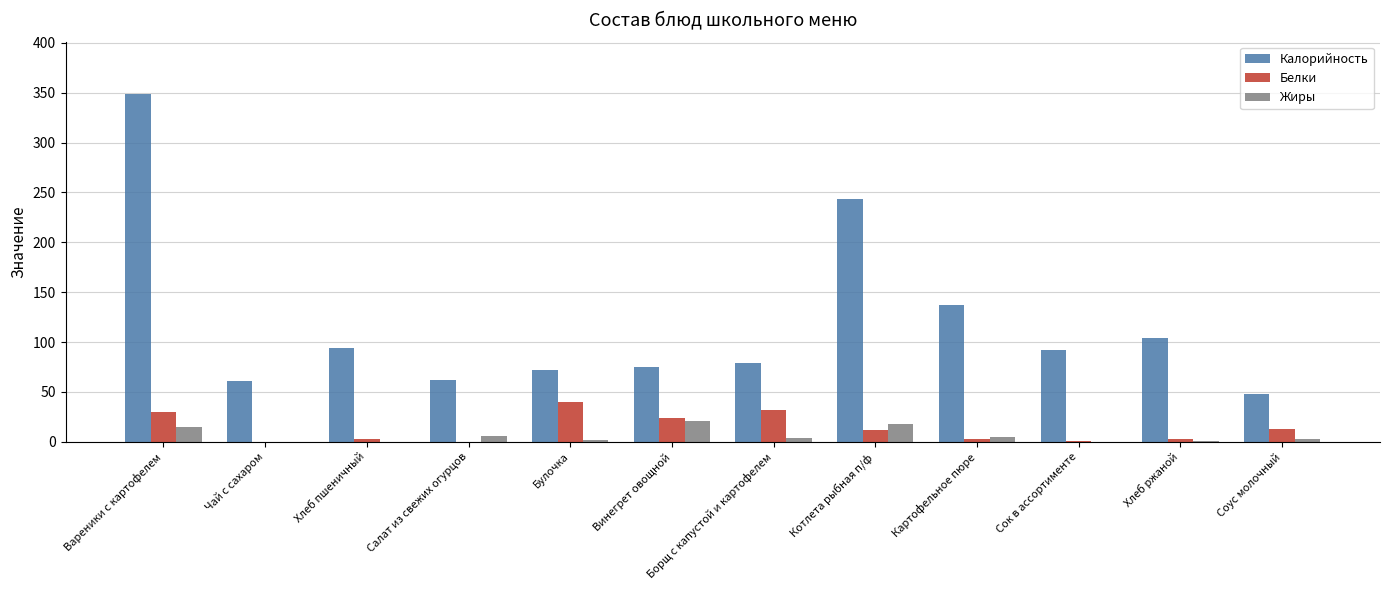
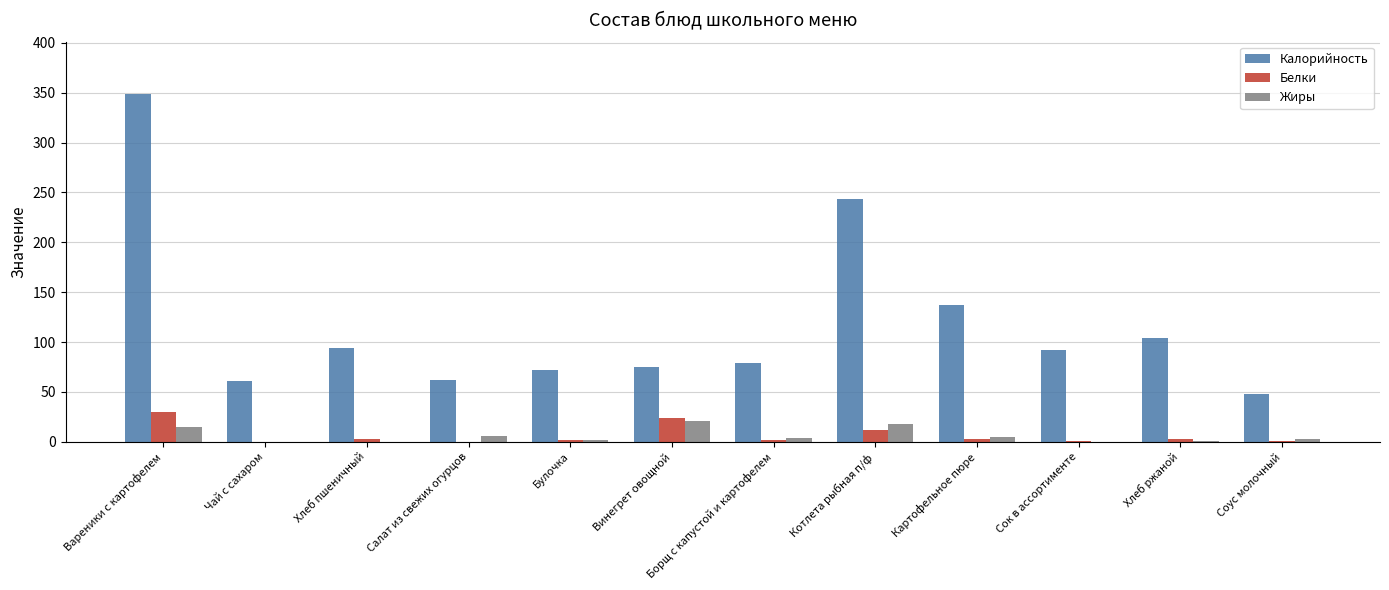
Белки, Булочка: 40 -> 0
Белки, Борщ с капустой и картофелем: 30 -> 0
Белки, Соус молочный: 10 -> 0
